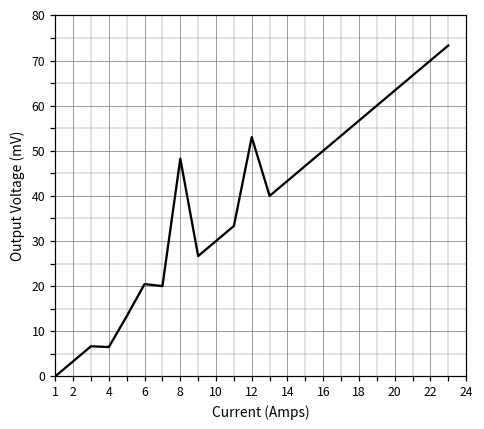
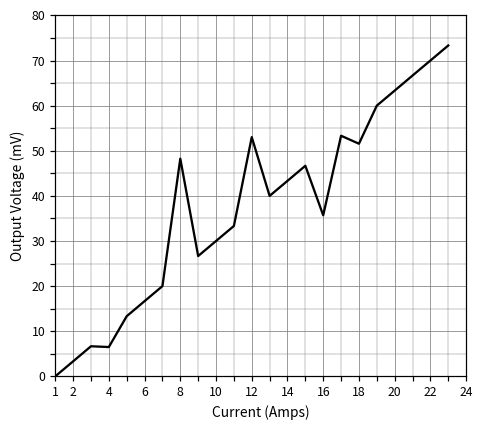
6: 20 -> 17
16: 50 -> 36
18: 57 -> 52
